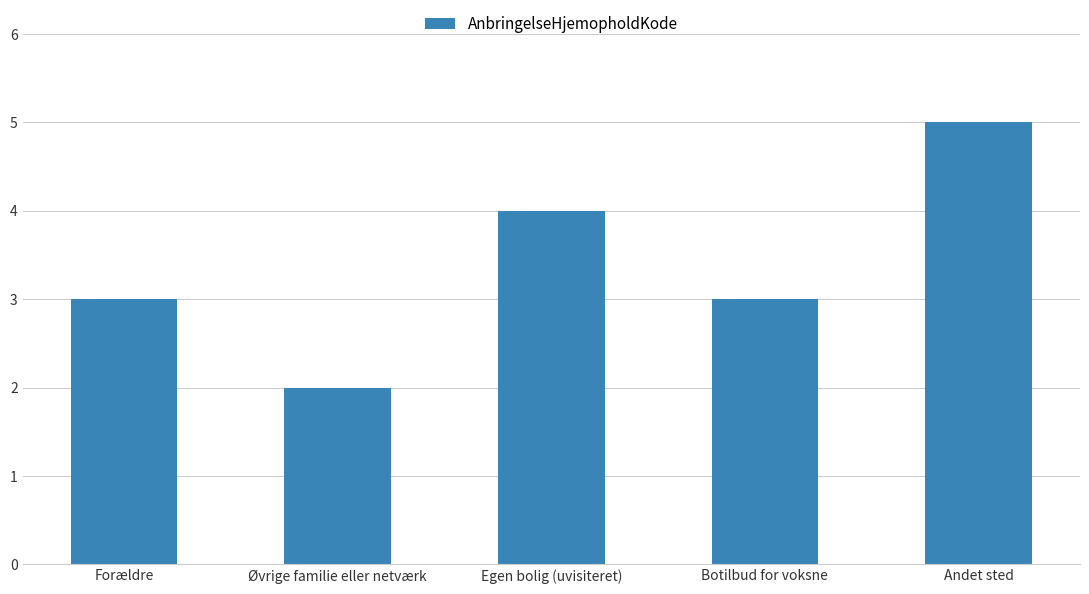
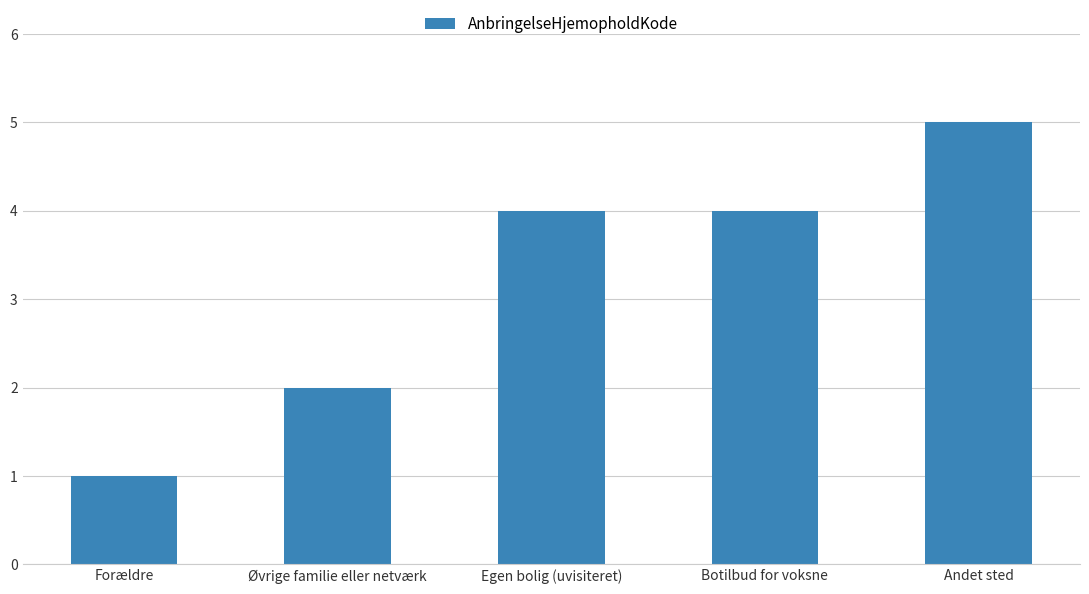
Forældre: 3 -> 1
Botilbud for voksne: 3 -> 4
